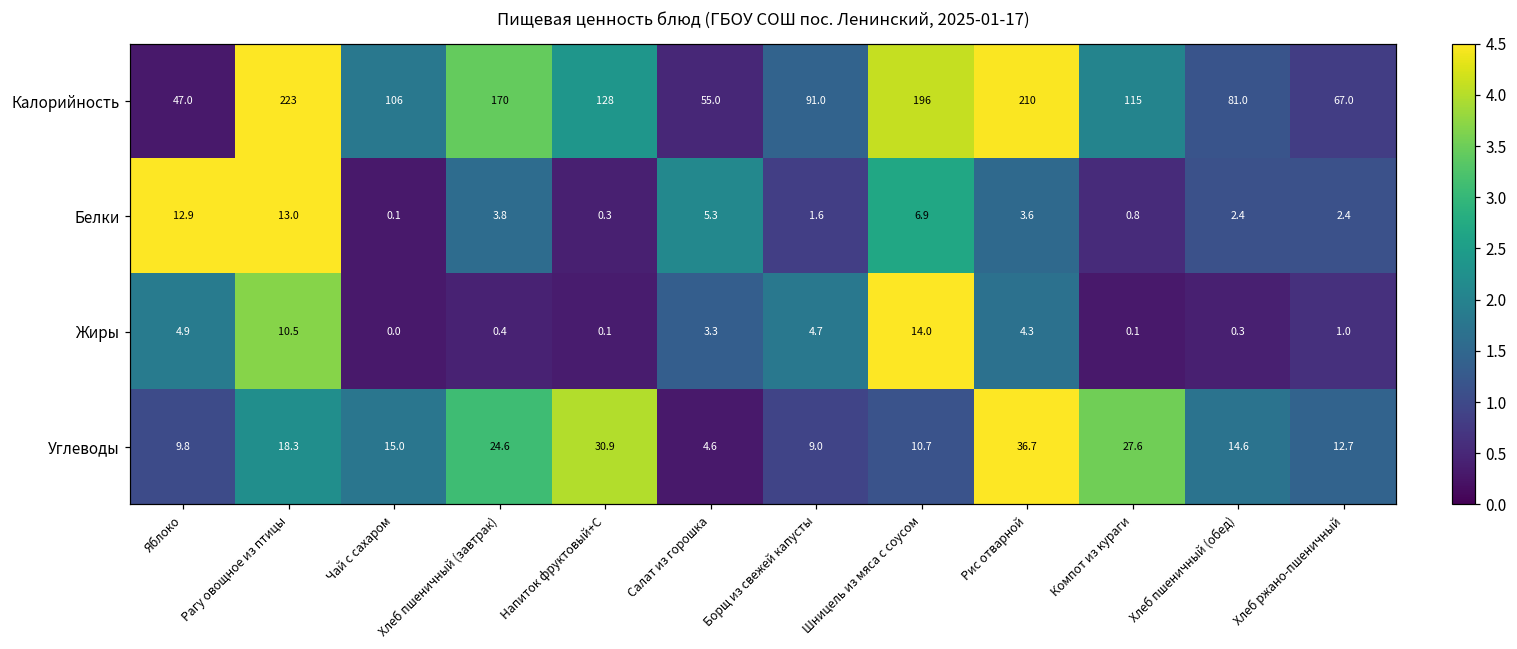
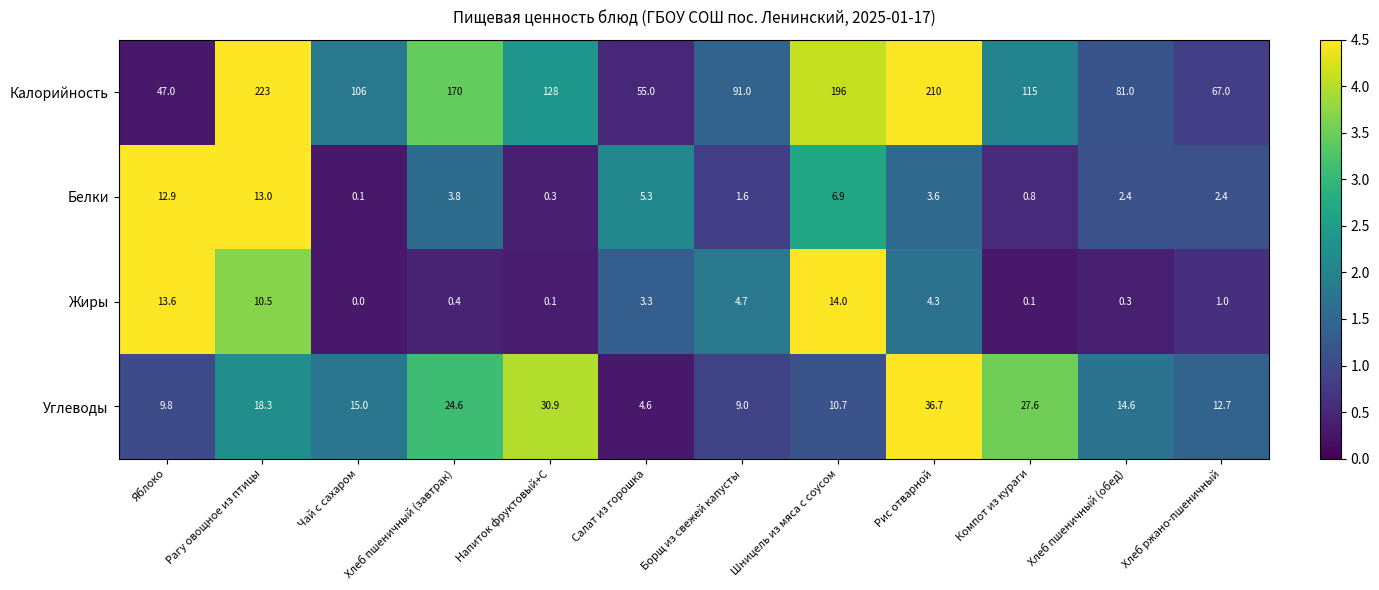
Жиры, Яблоко: 4.9 -> 13.6
